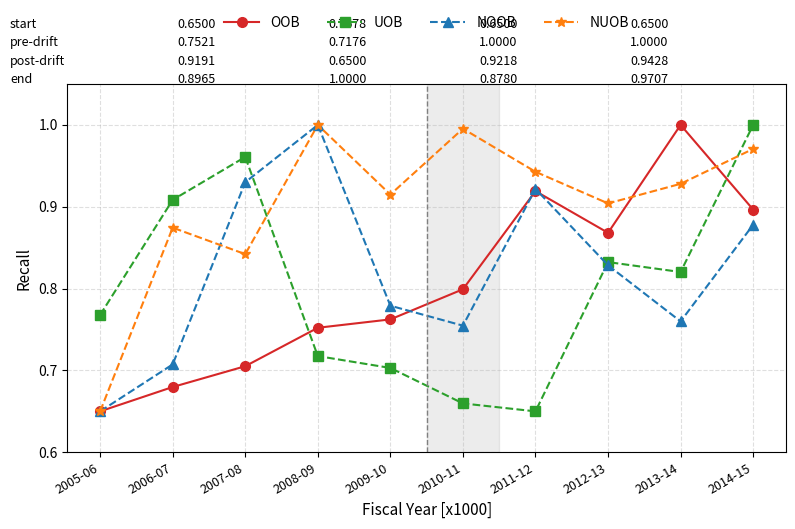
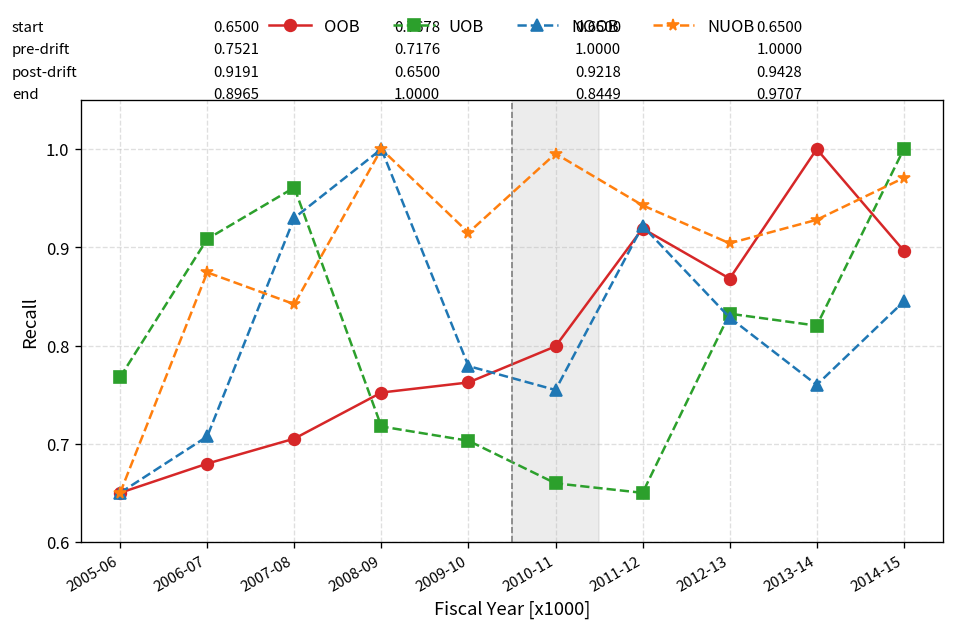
NOOB, 2014-15: 0.8780 -> 0.8449
